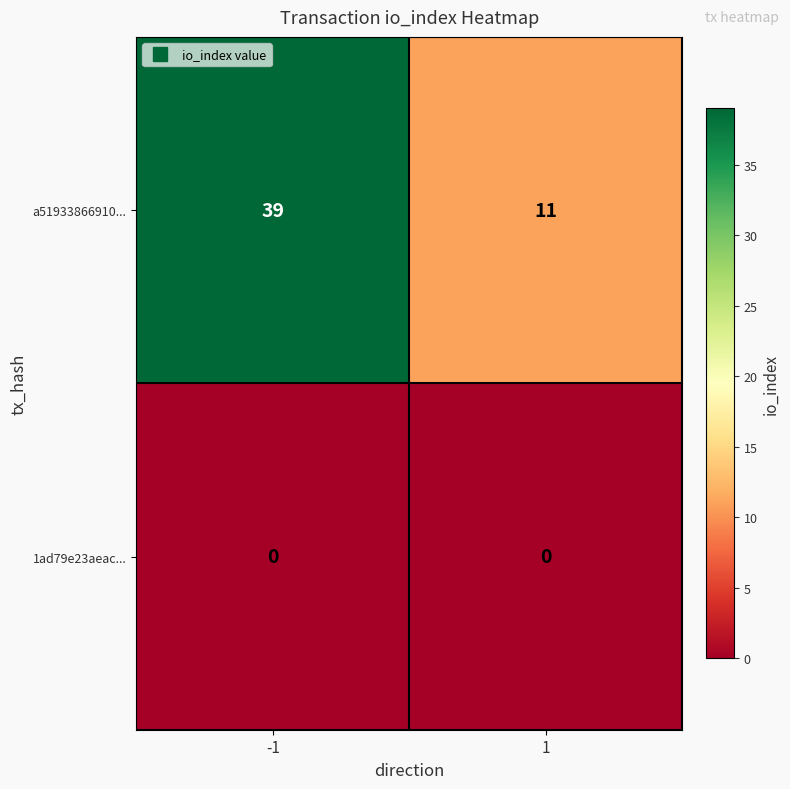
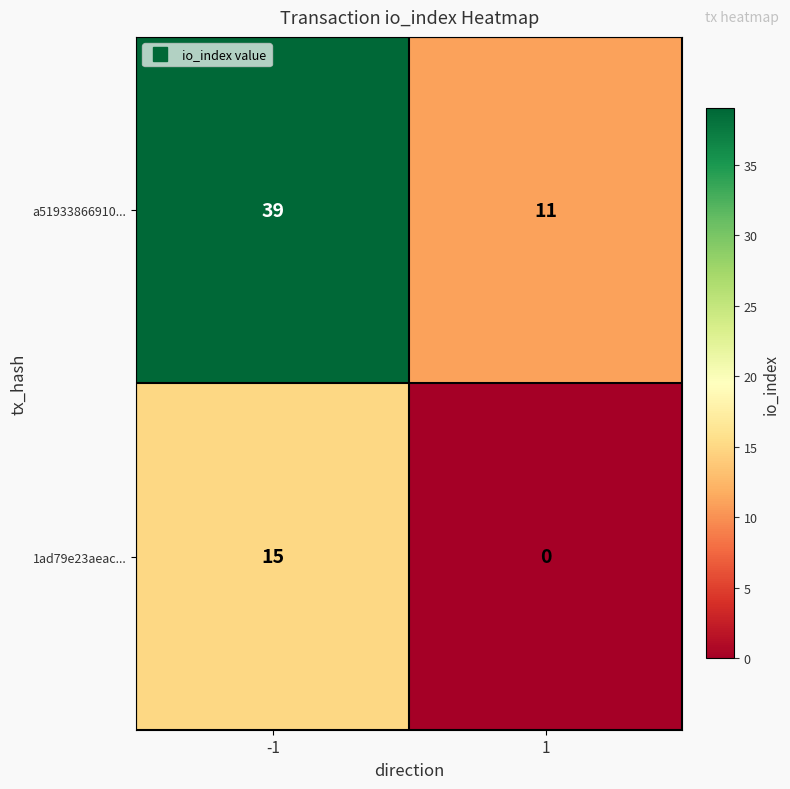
1ad79e23aeac..., -1: 0 -> 15
